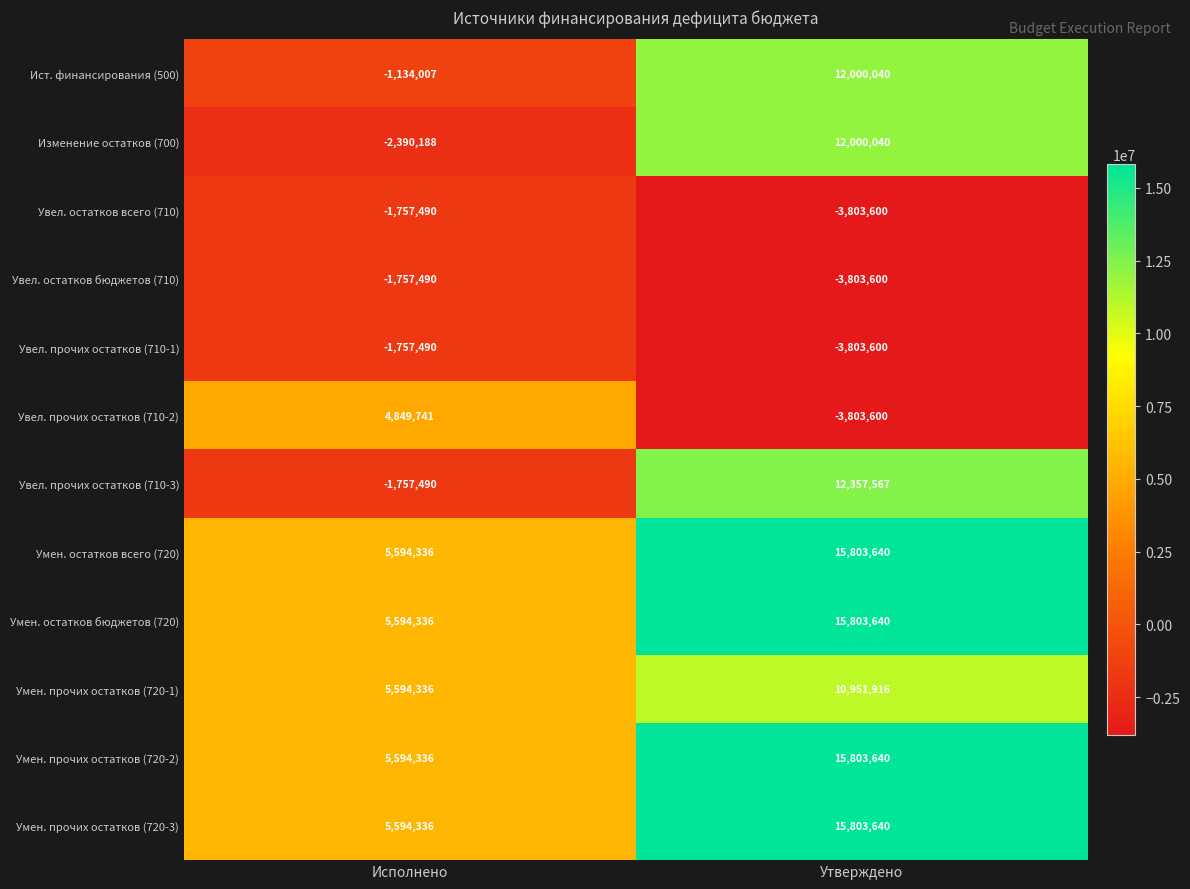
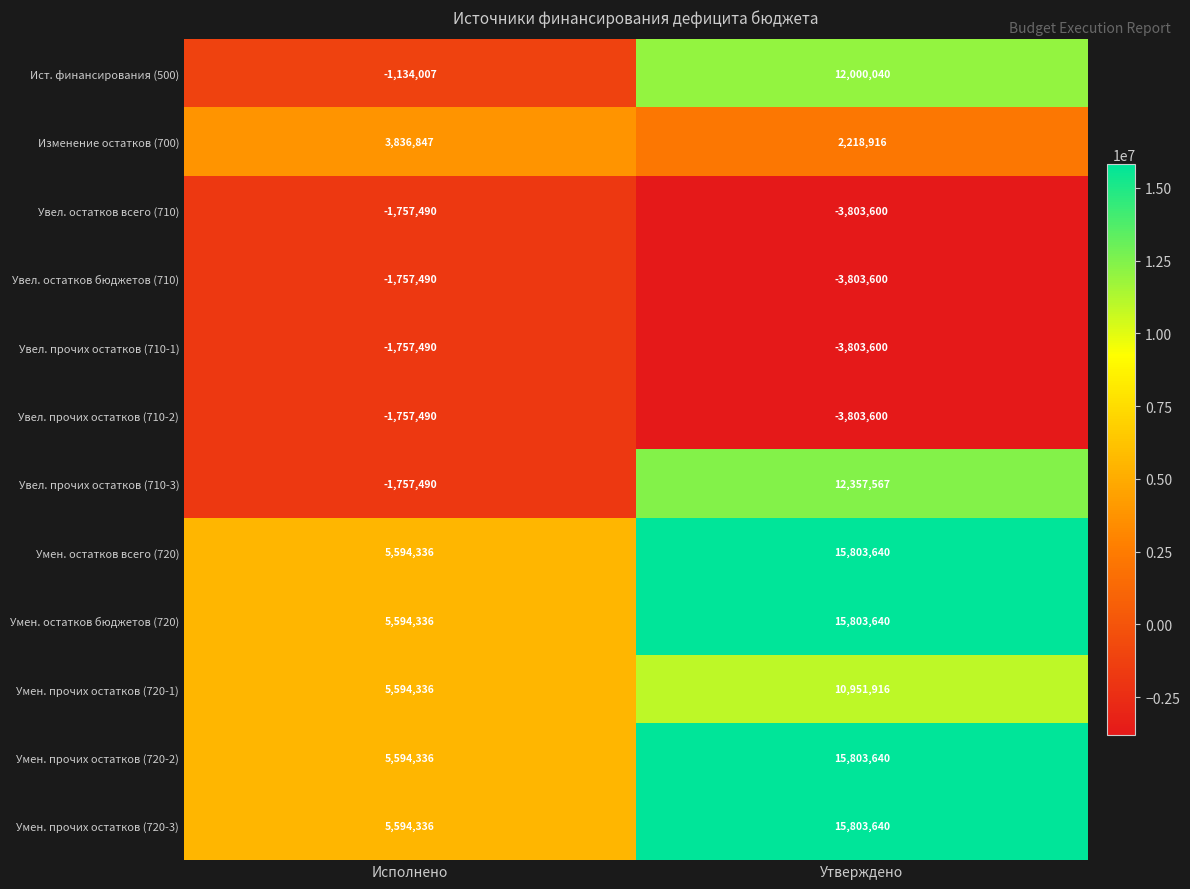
Изменение остатков (700), Исполнено: -2,390,188 -> 3,836,847
Изменение остатков (700), Утверждено: 12,000,040 -> 2,218,916
Увел. прочих остатков (710-2), Исполнено: 4,849,741 -> -1,757,490
